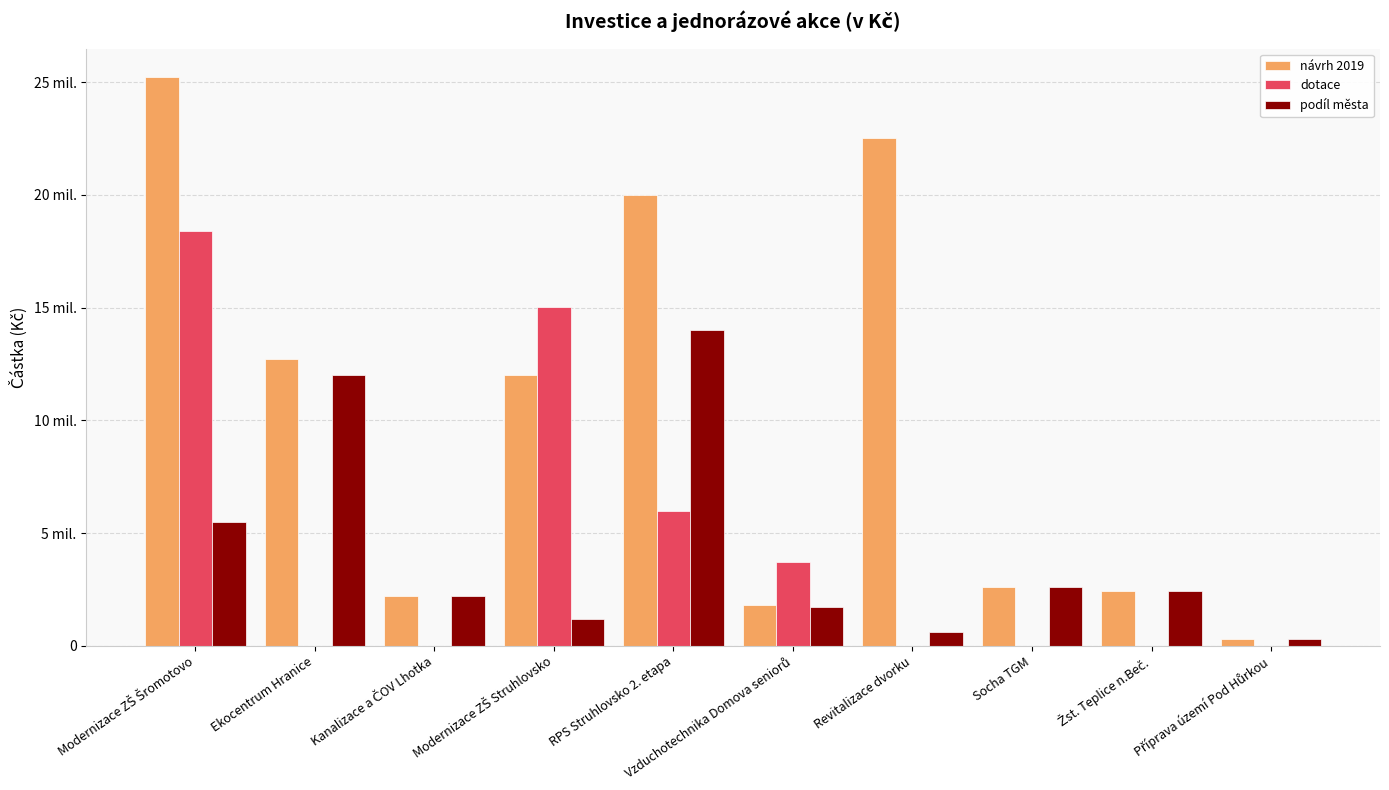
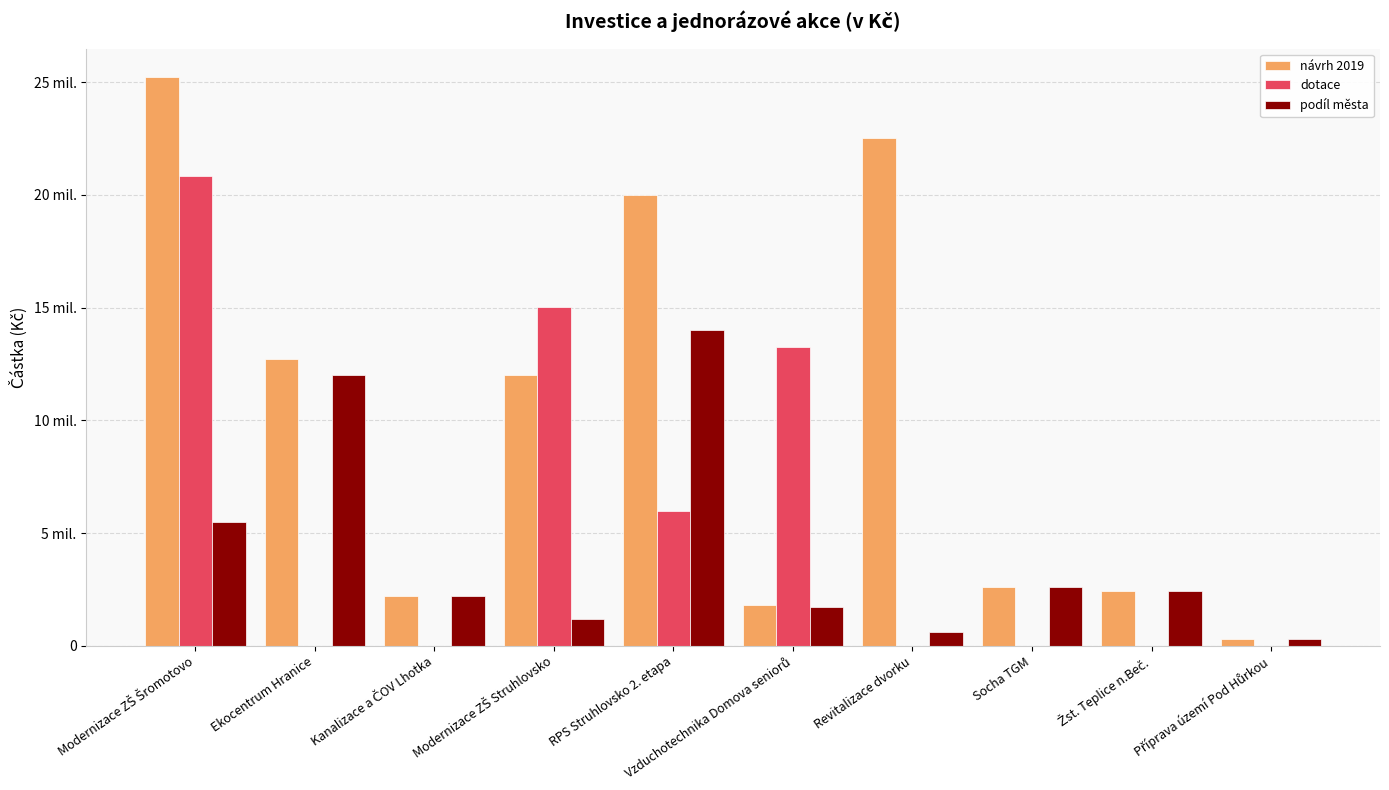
dotace, Modernizace ZŠ Šromotovo: 18.4 mil. -> 20.8 mil.
dotace, Vzduchotechnika Domova seniorů: 3.7 mil. -> 13.2 mil.
